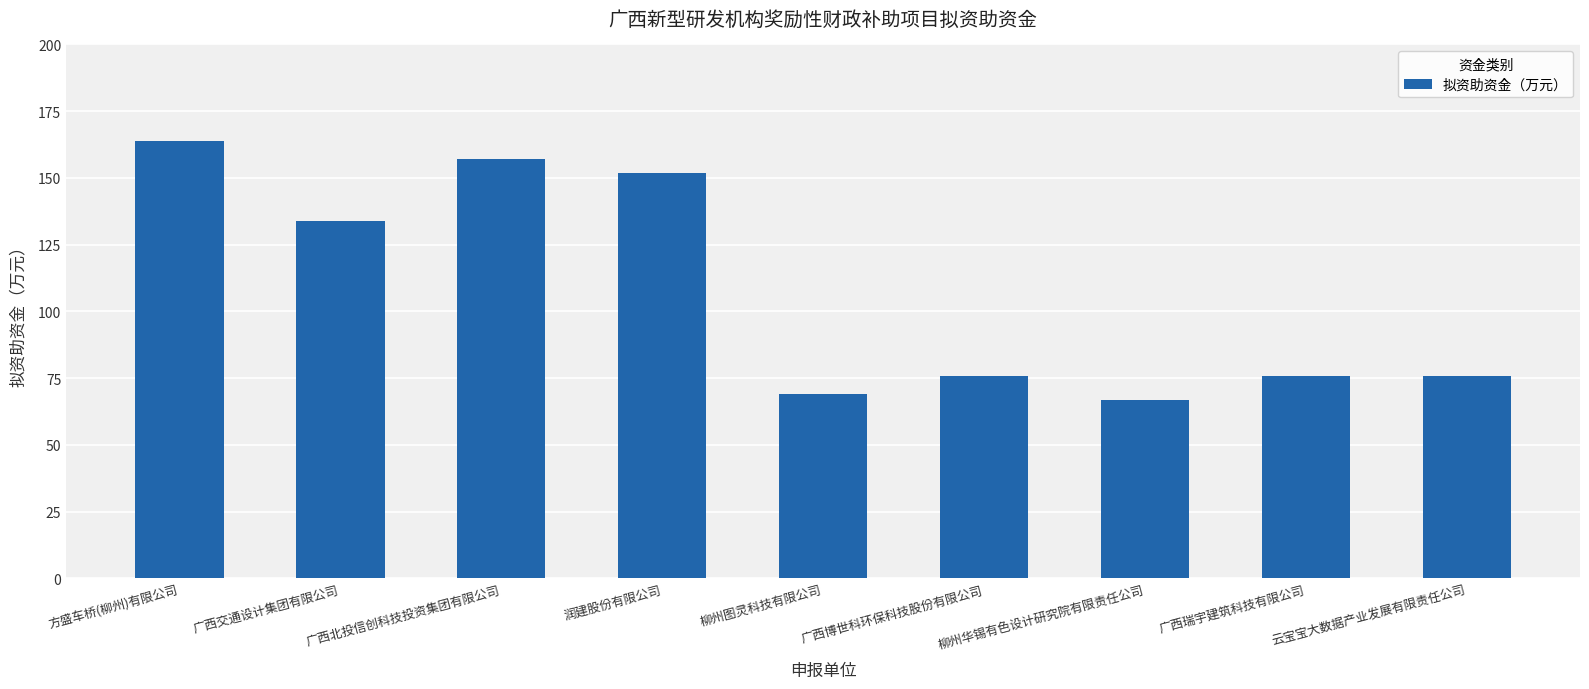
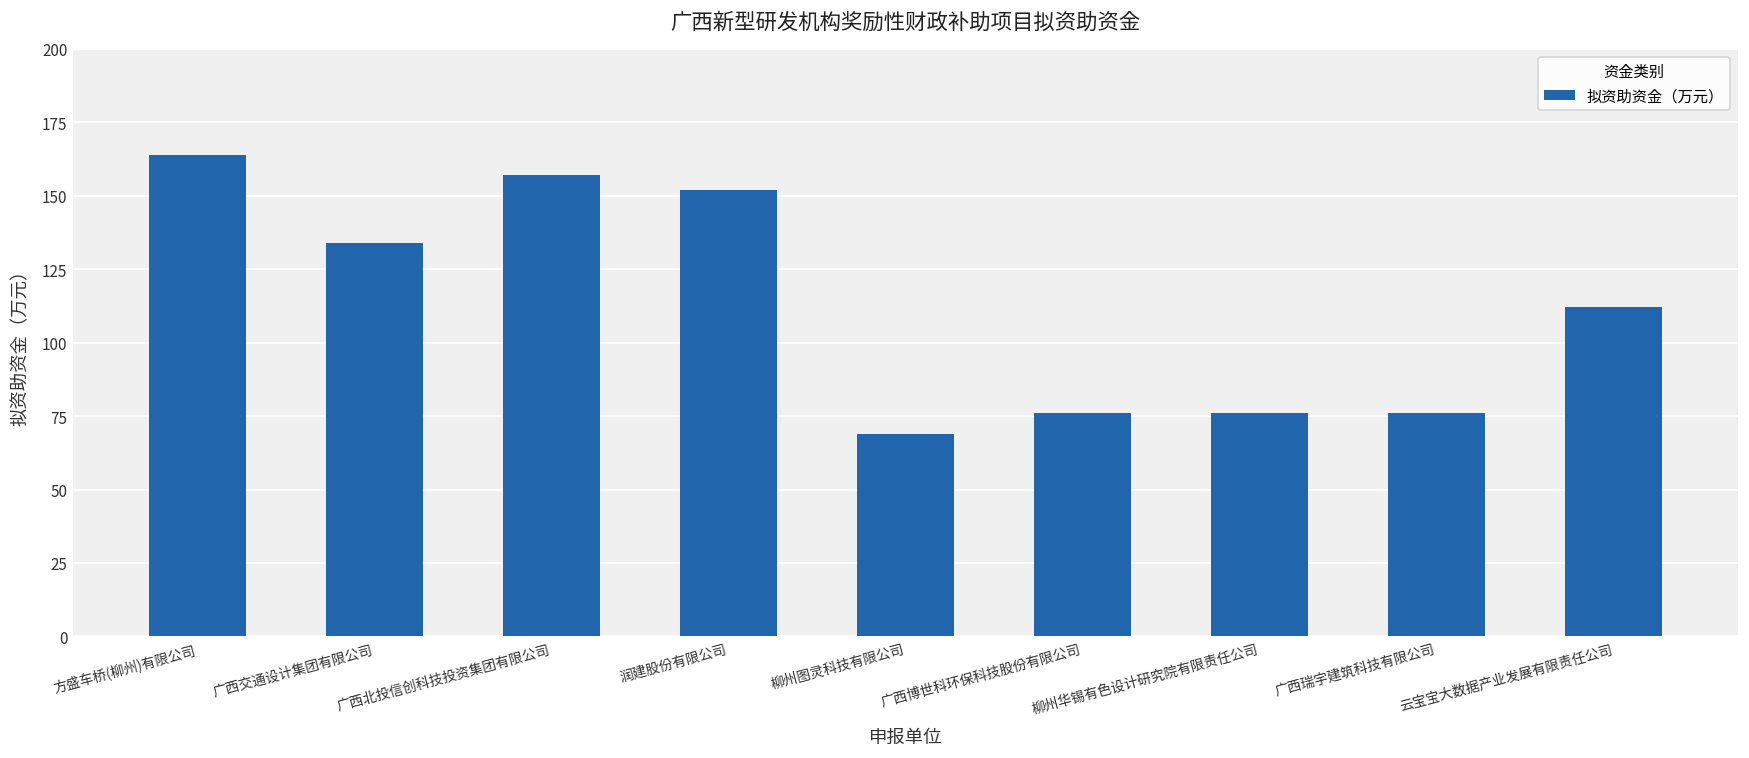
柳州华锡有色设计研究院有限责任公司: 67 -> 76
云宝宝大数据产业发展有限责任公司: 76 -> 112
